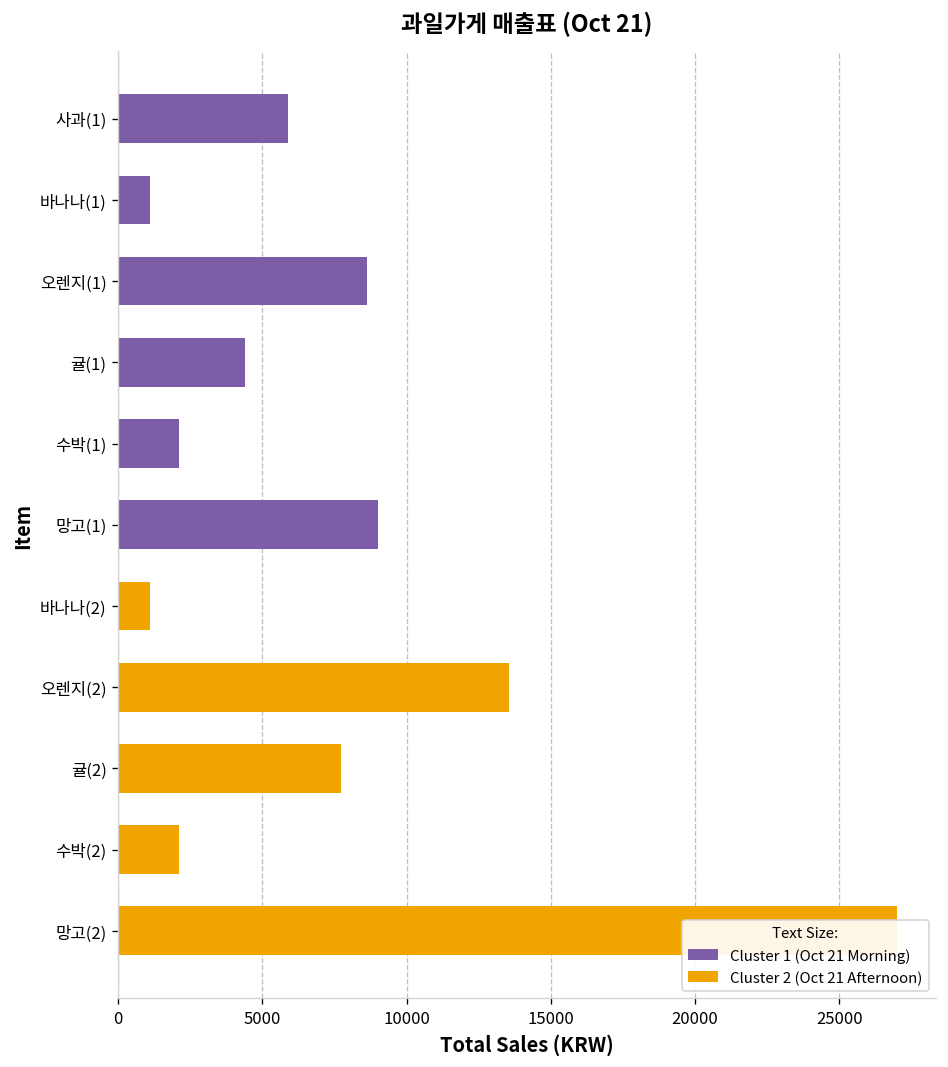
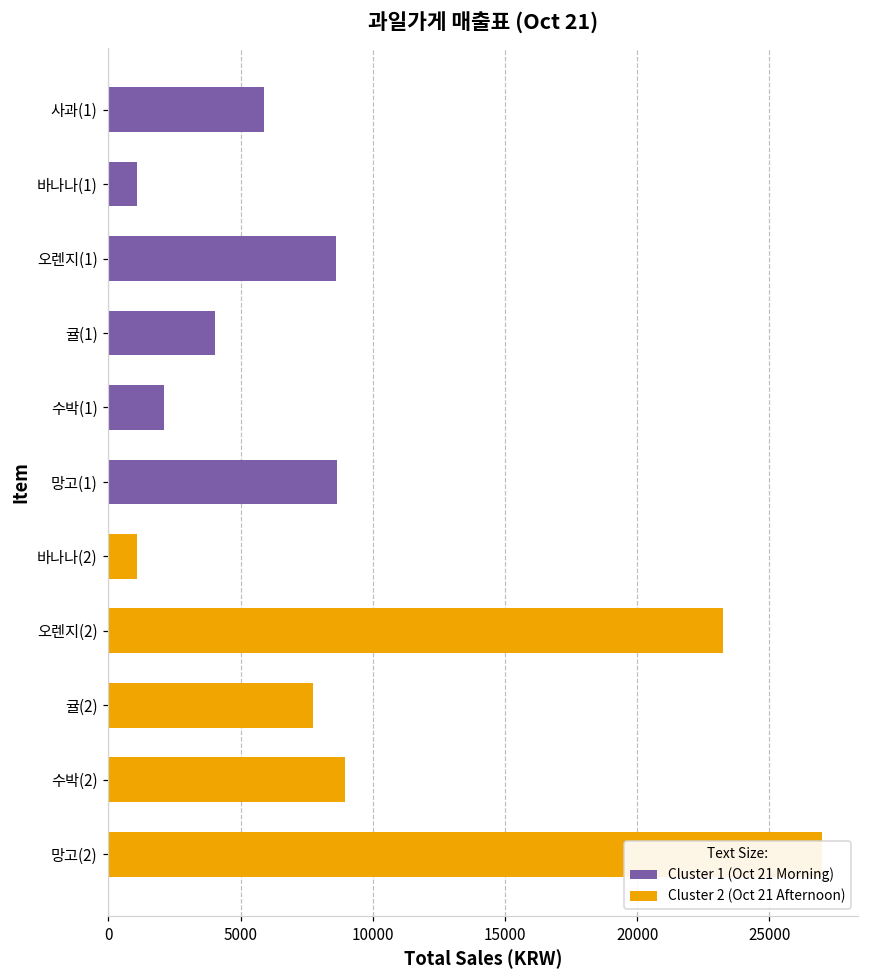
Cluster 1 (Oct 21 Morning), 귤(1): 4400 -> 4000
Cluster 1 (Oct 21 Morning), 망고(1): 9000 -> 8600
Cluster 2 (Oct 21 Afternoon), 오렌지(2): 13500 -> 23300
Cluster 2 (Oct 21 Afternoon), 수박(2): 2100 -> 8900
